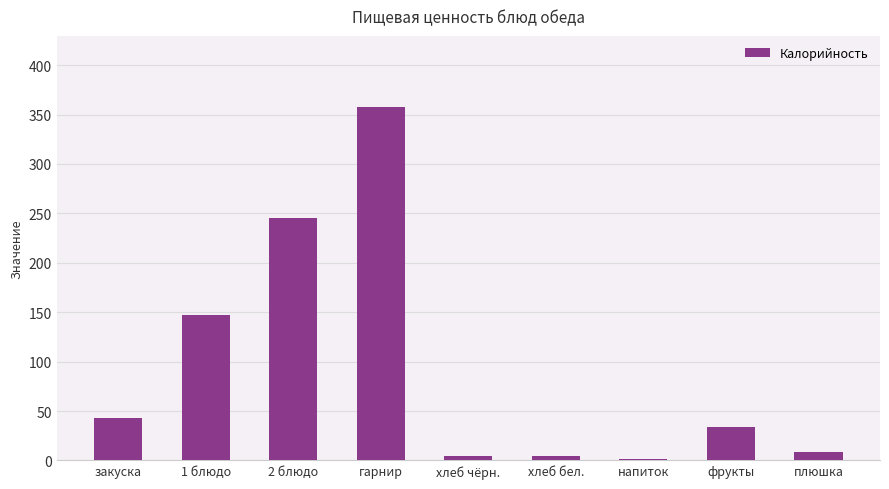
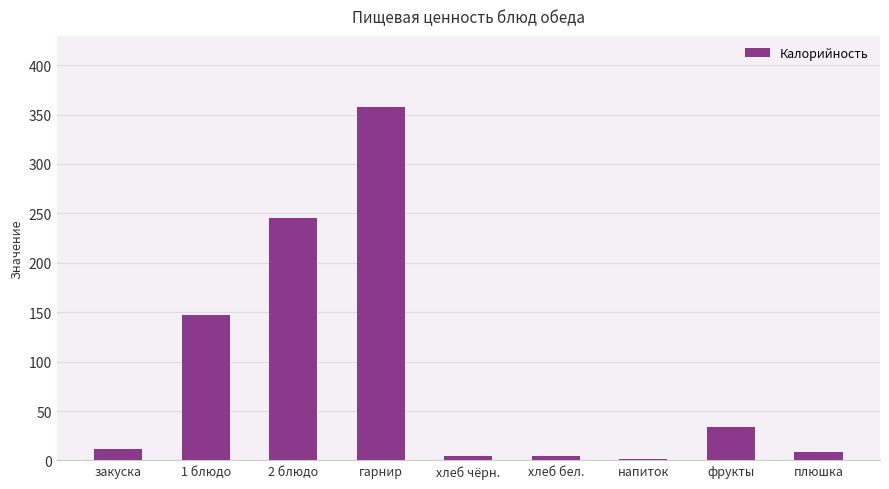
закуска: 40 -> 10
